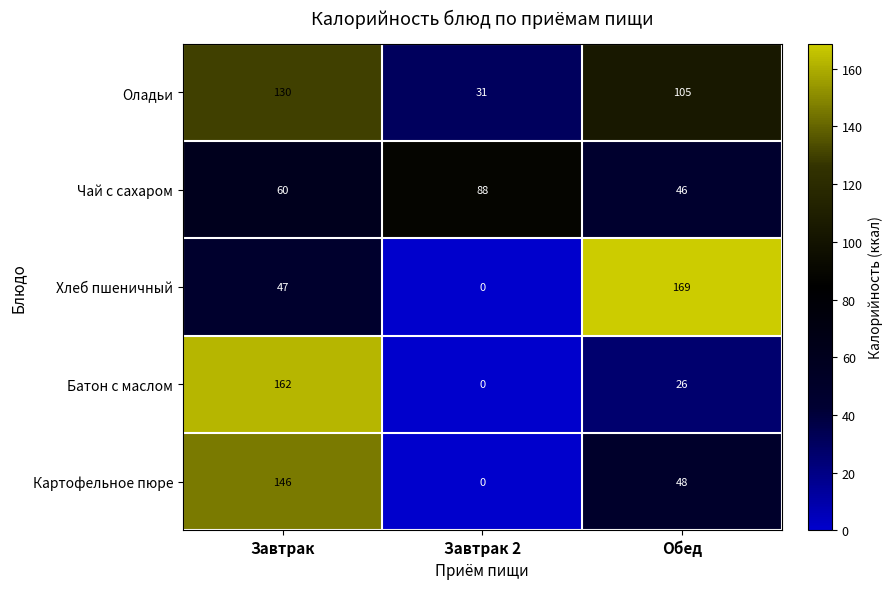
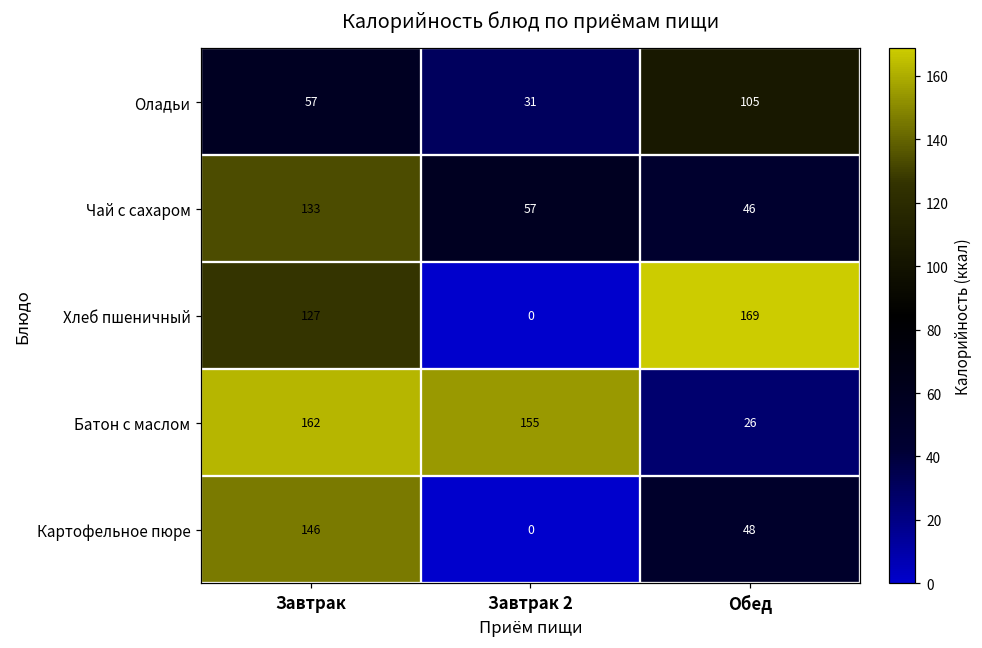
Оладьи, Завтрак: 130 -> 57
Чай с сахаром, Завтрак: 60 -> 133
Чай с сахаром, Завтрак 2: 88 -> 57
Хлеб пшеничный, Завтрак: 47 -> 127
Батон с маслом, Завтрак 2: 0 -> 155
